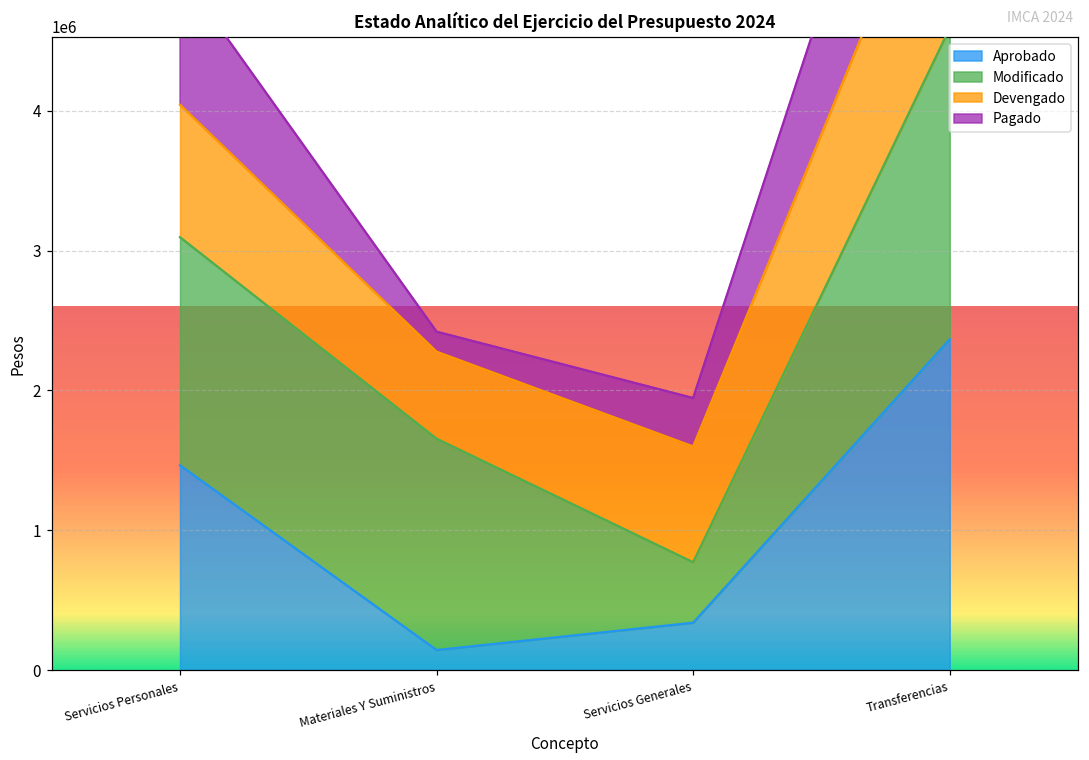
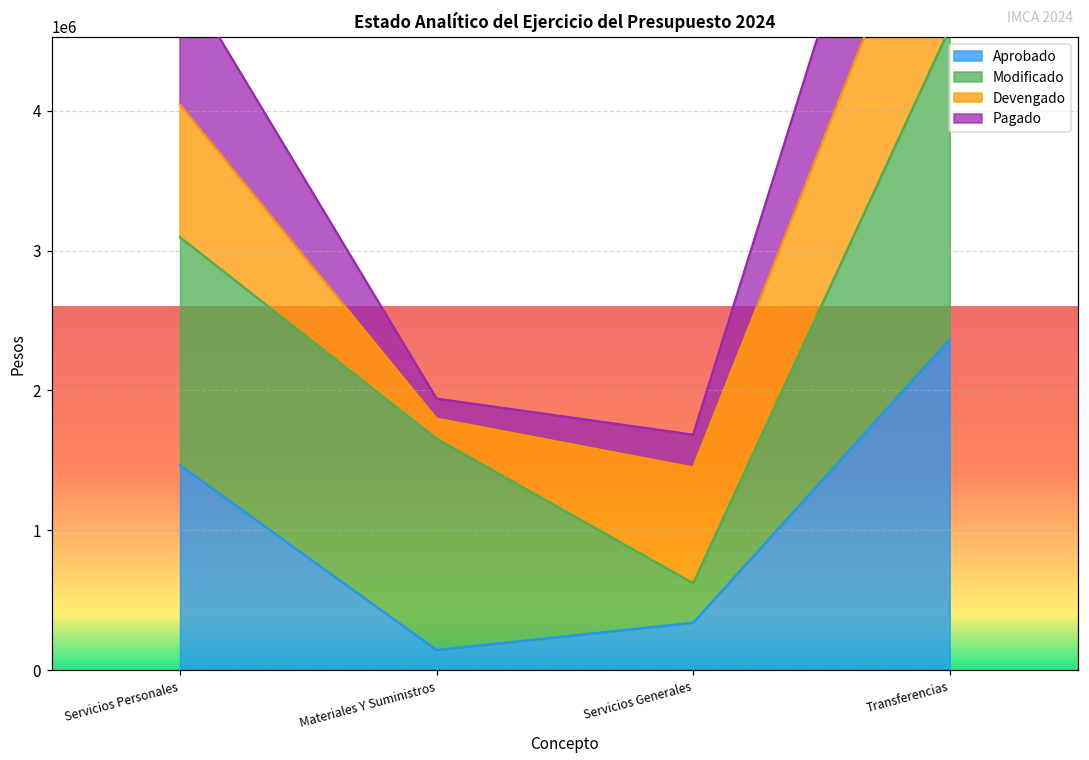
Devengado, Materiales Y Suministros: 620000 -> 140000
Modificado, Servicios Generales: 430000 -> 280000
Pagado, Servicios Generales: 350000 -> 230000
